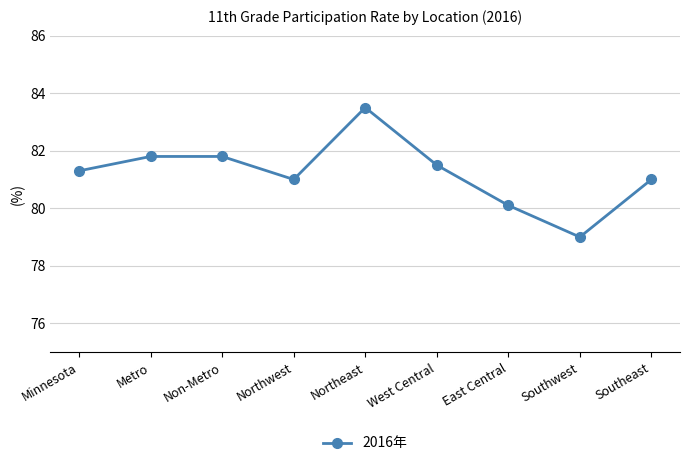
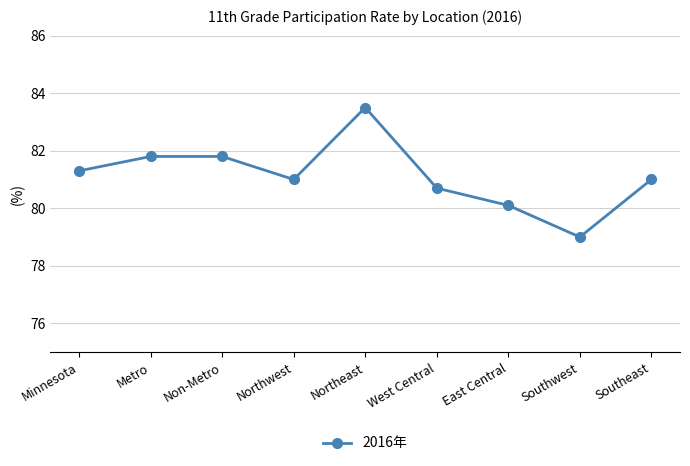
West Central: 81.5 -> 80.7
